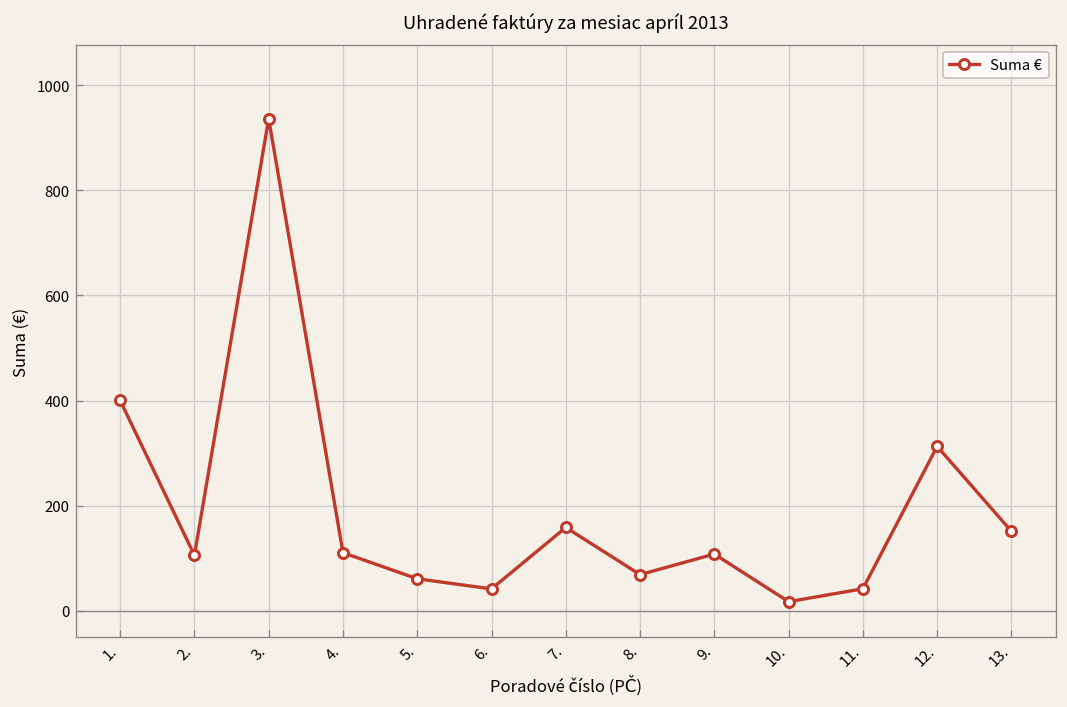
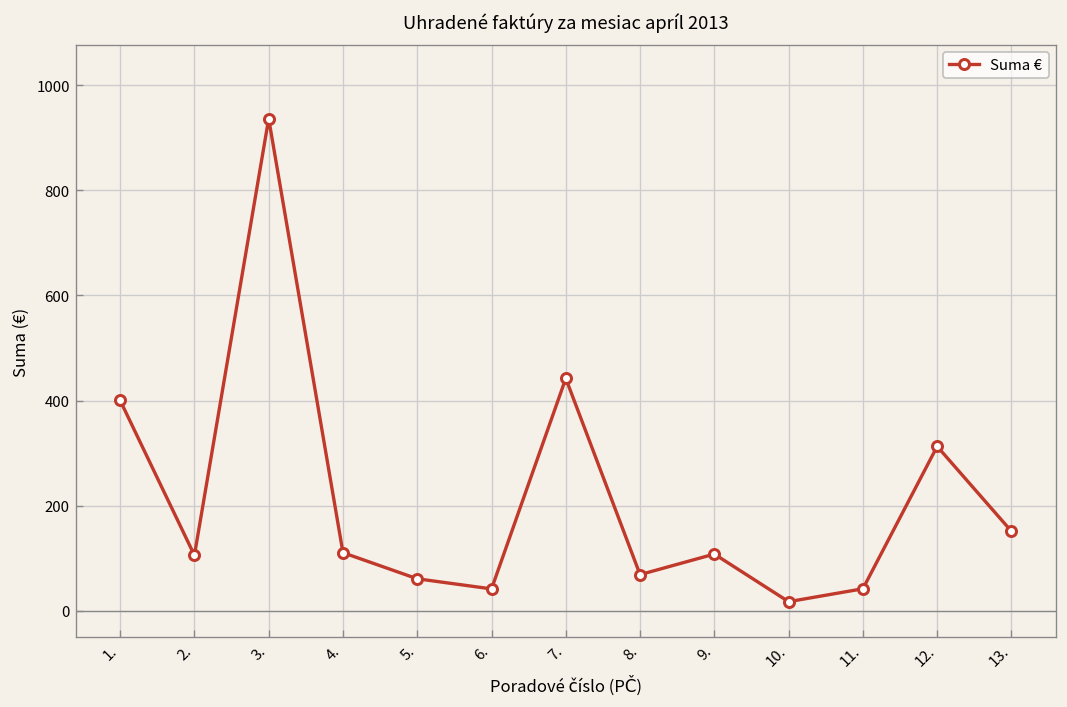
7.: 160 -> 440
